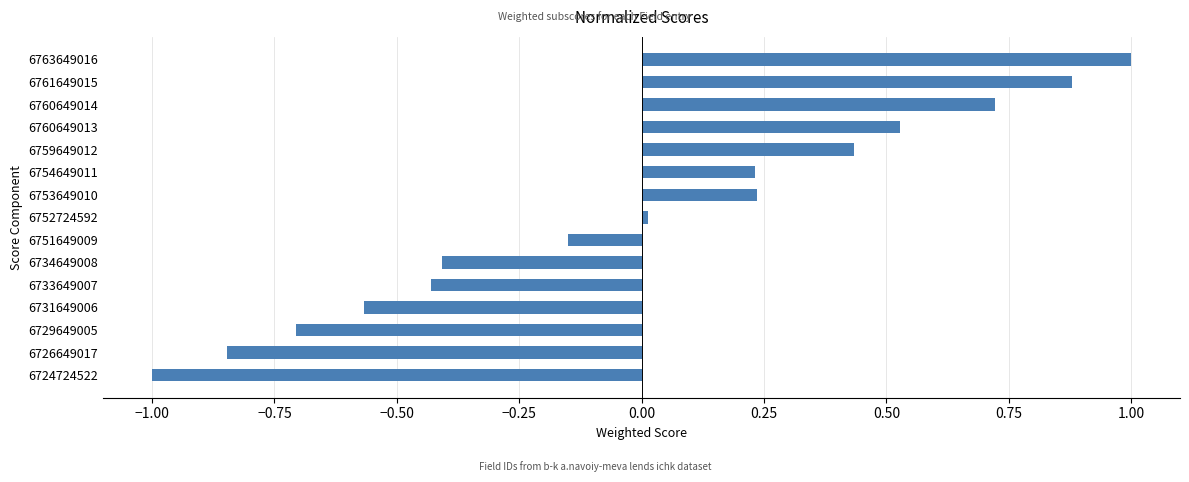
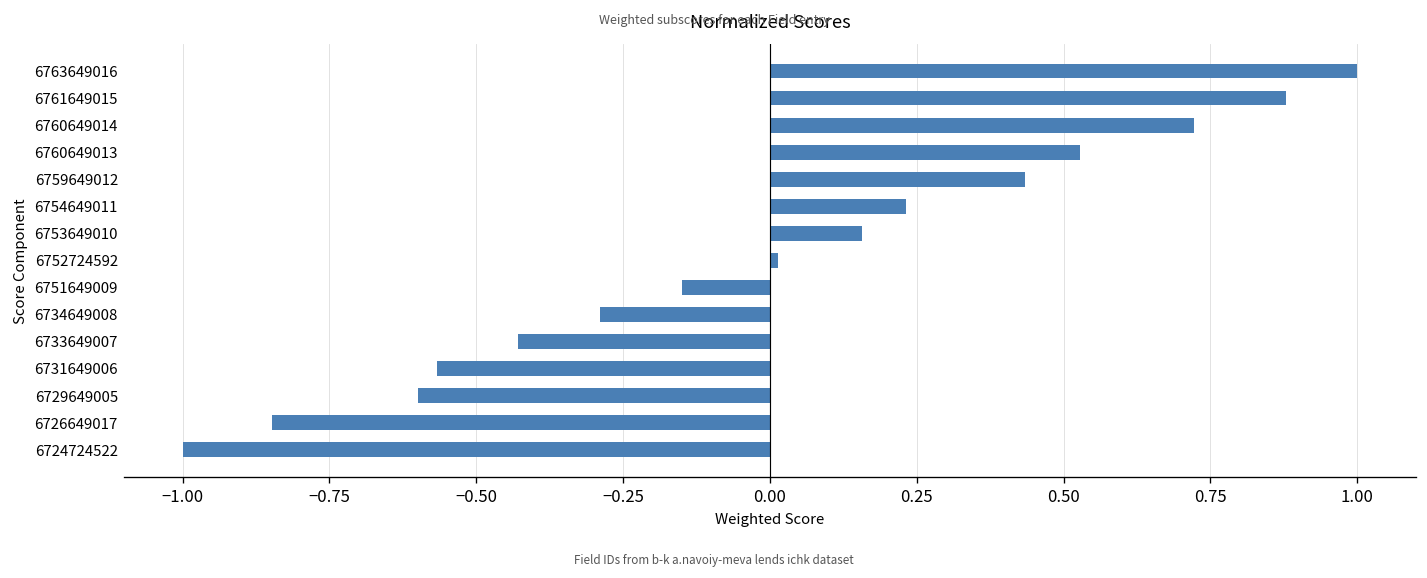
6753649010: 0.24 -> 0.16
6734649008: -0.41 -> -0.29
6729649005: -0.71 -> -0.60
